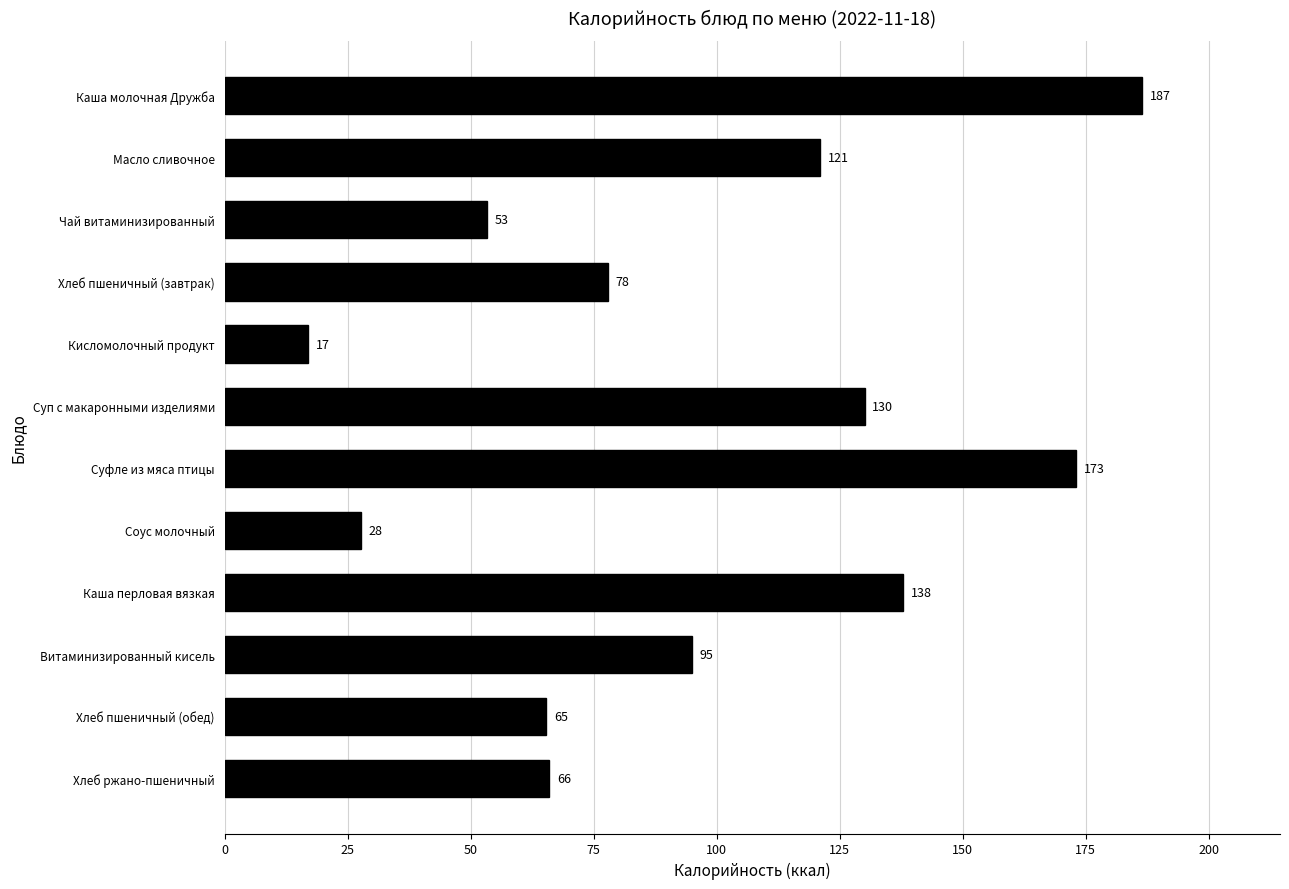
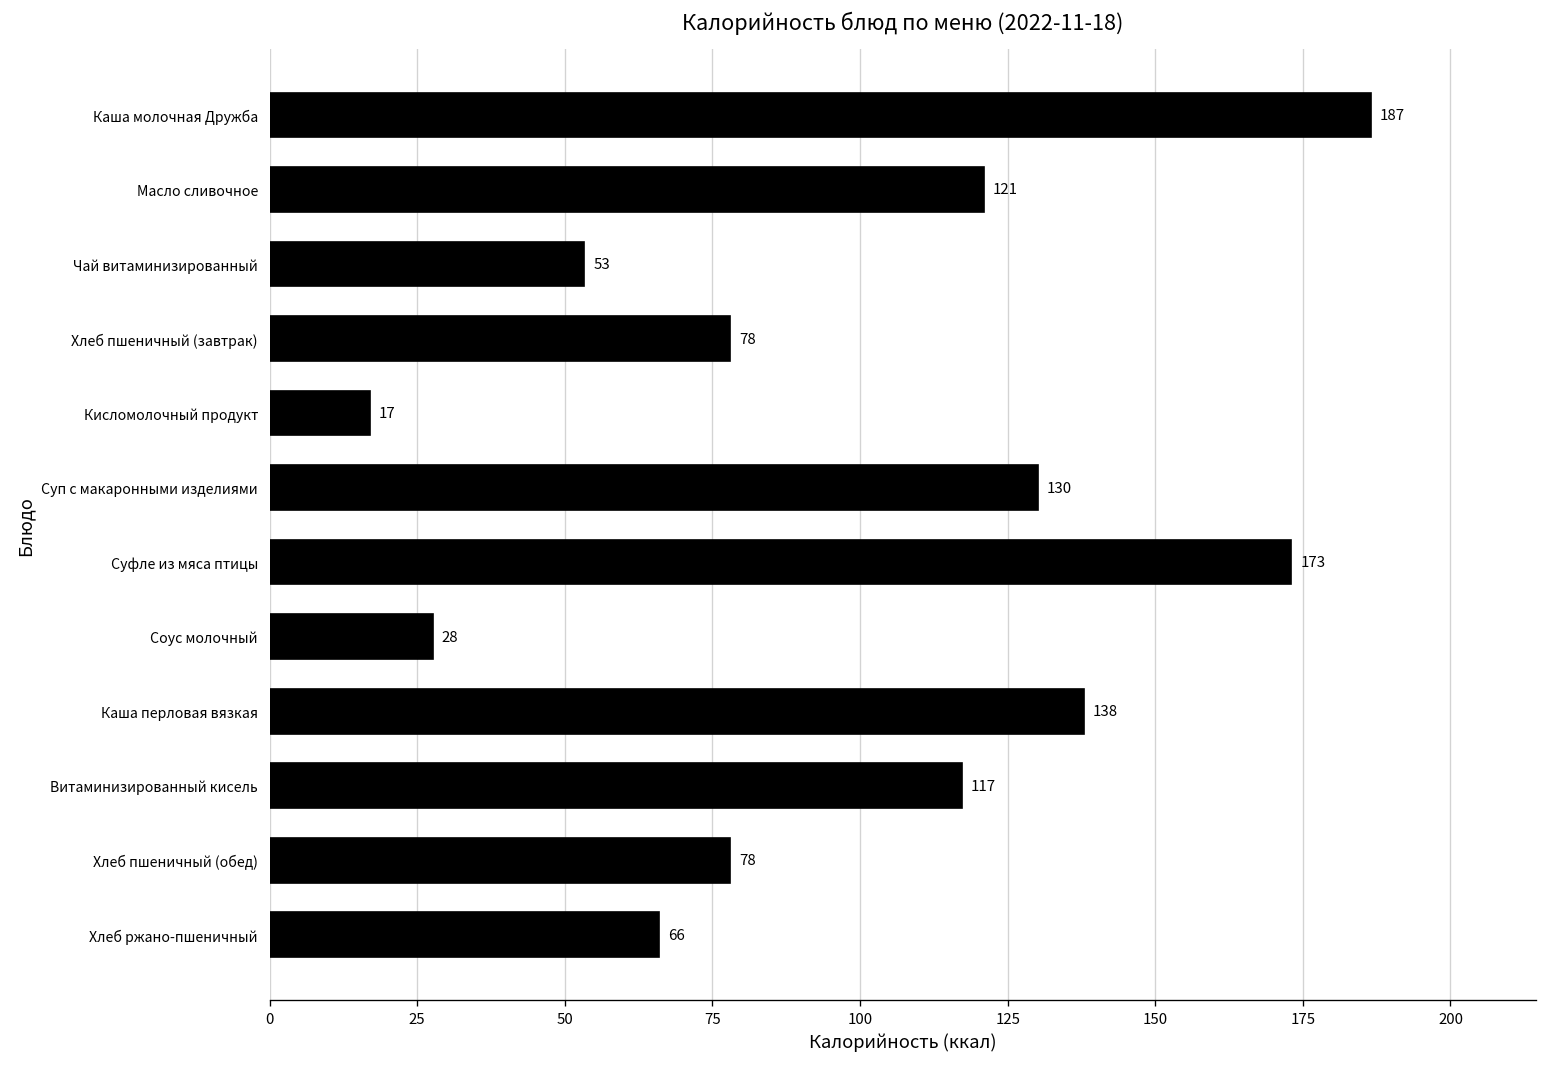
Витаминизированный кисель: 95 -> 117
Хлеб пшеничный (обед): 65 -> 78
